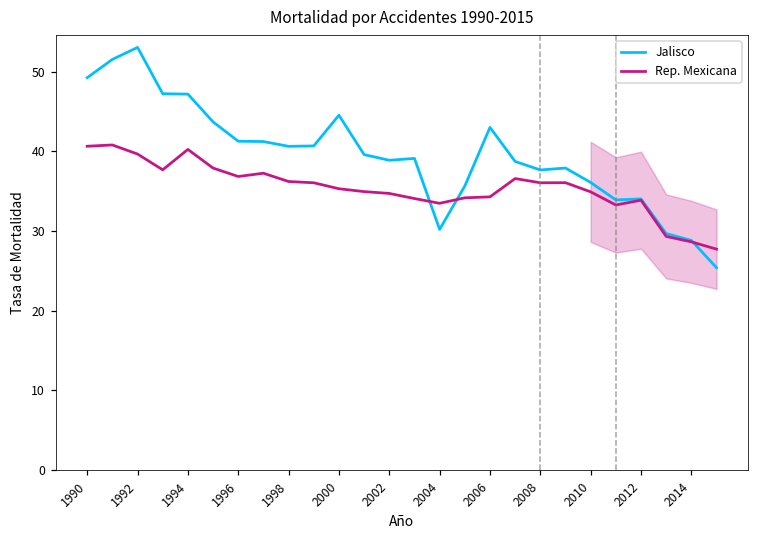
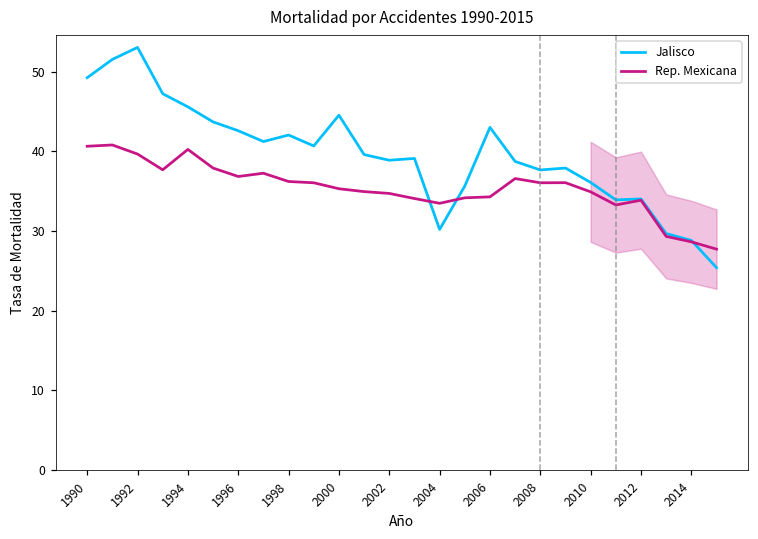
Jalisco, 1994: 47 -> 46
Jalisco, 1996: 41 -> 43
Jalisco, 1998: 41 -> 42
